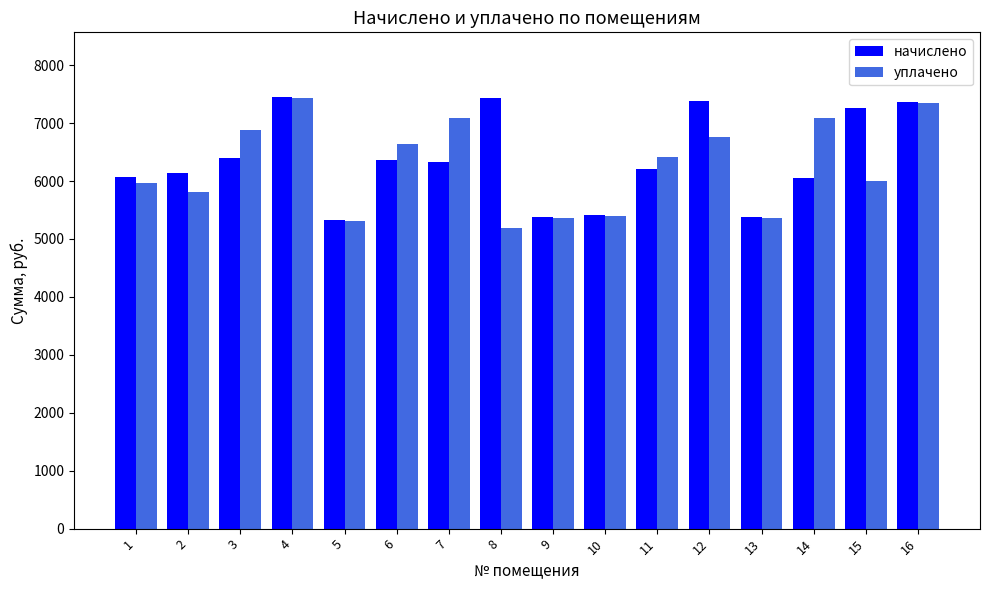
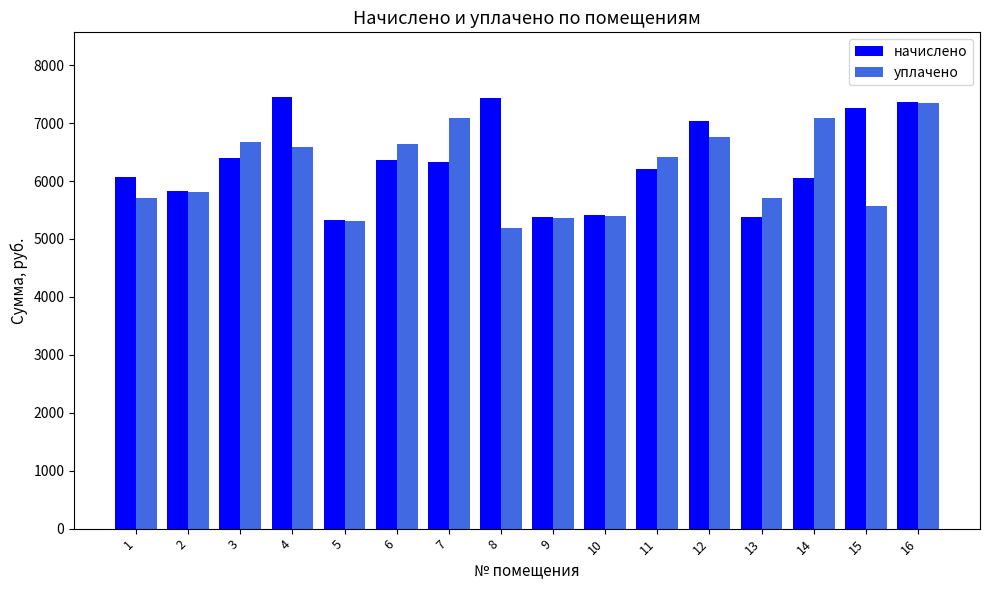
уплачено, 1: 6000 -> 5700
начислено, 2: 6100 -> 5800
уплачено, 3: 6900 -> 6700
уплачено, 4: 7400 -> 6600
начислено, 12: 7400 -> 7000
уплачено, 13: 5400 -> 5700
уплачено, 15: 6000 -> 5600
